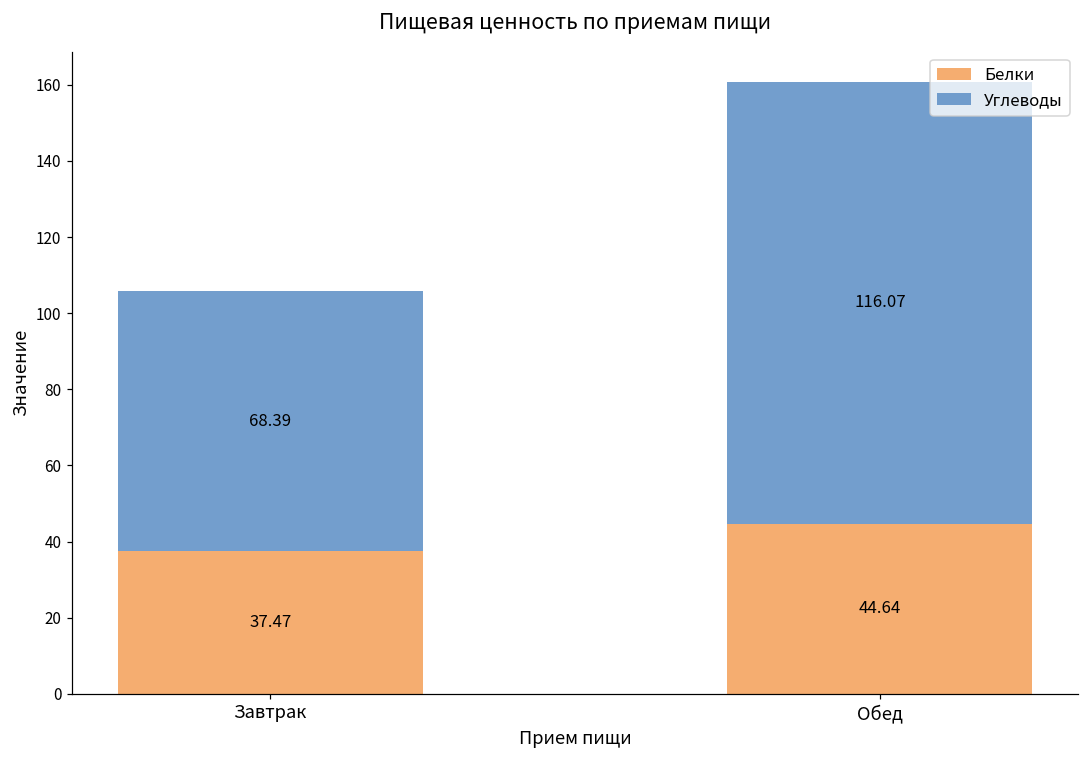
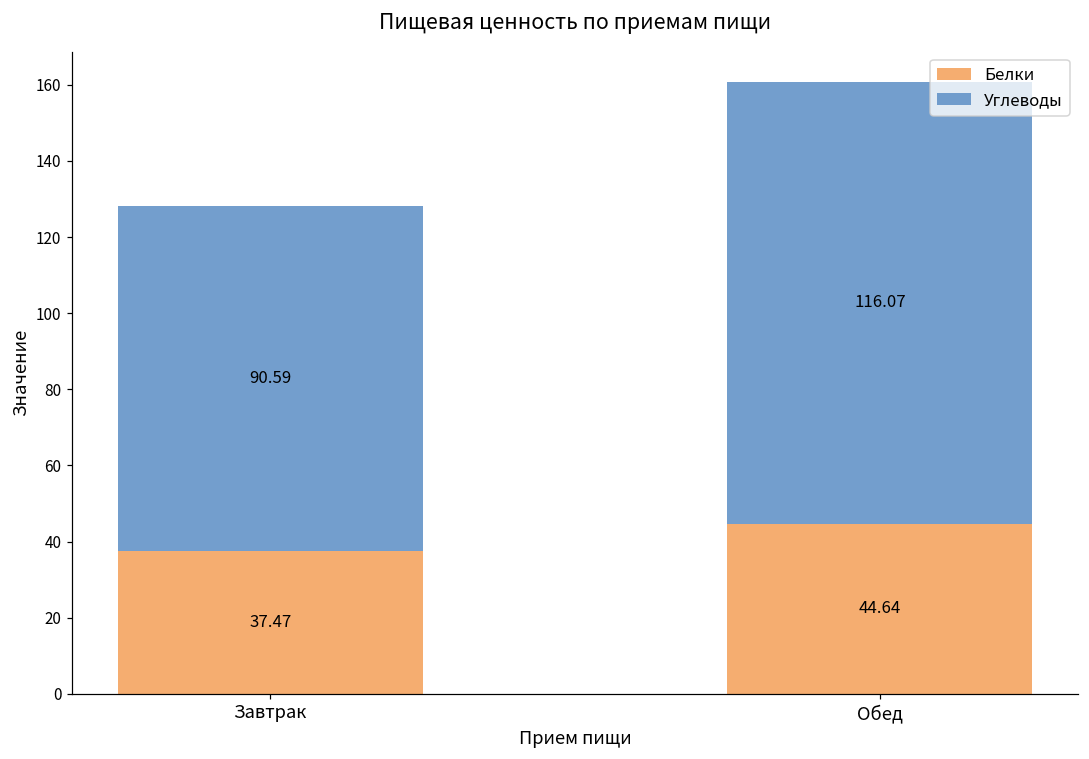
Углеводы, Завтрак: 68.39 -> 90.59
